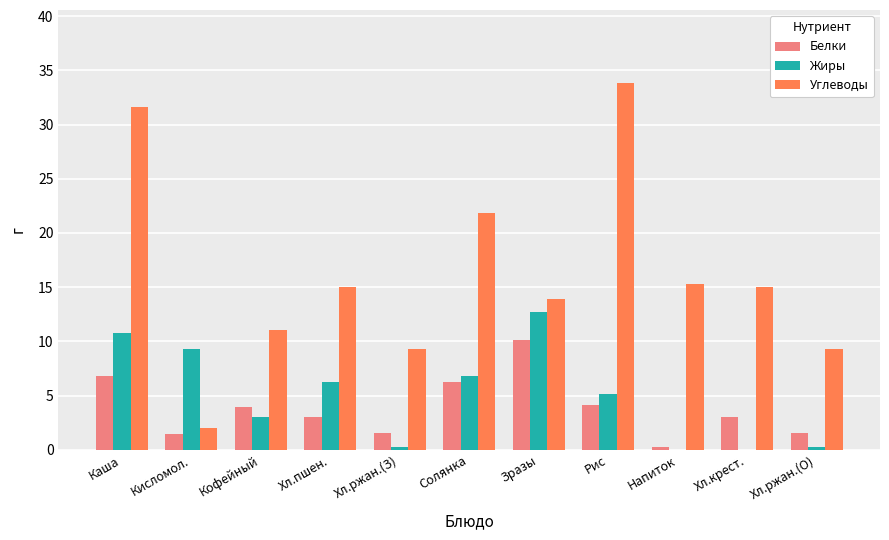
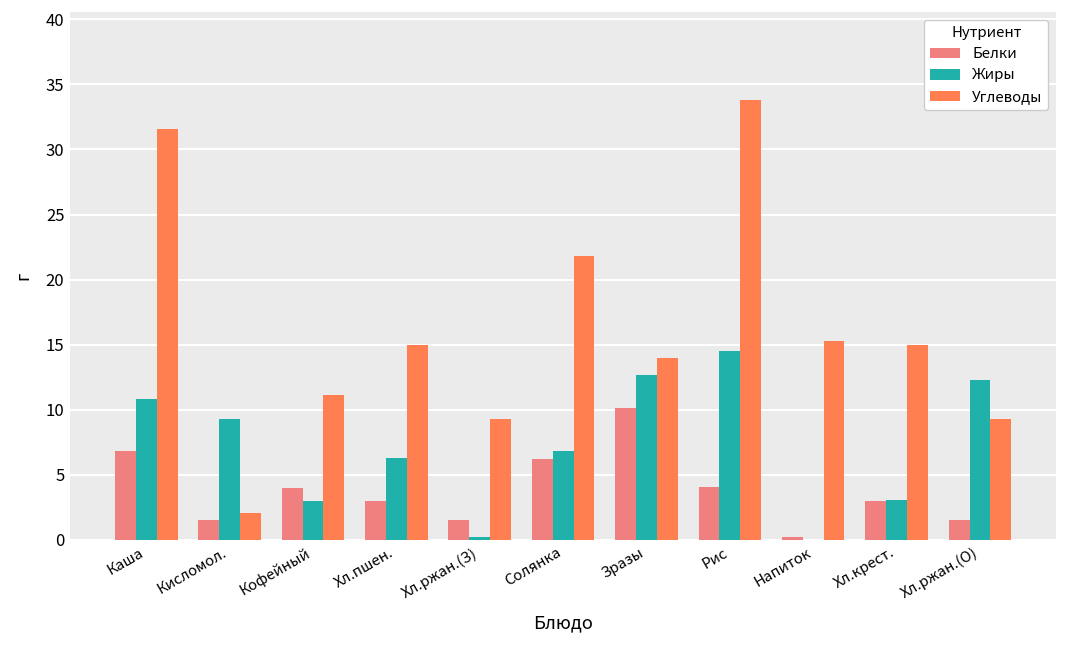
Жиры, Рис: 5.2 -> 14.5
Жиры, Хл.крест.: 0.0 -> 3.1
Жиры, Хл.ржан.(О): 0.2 -> 12.3
